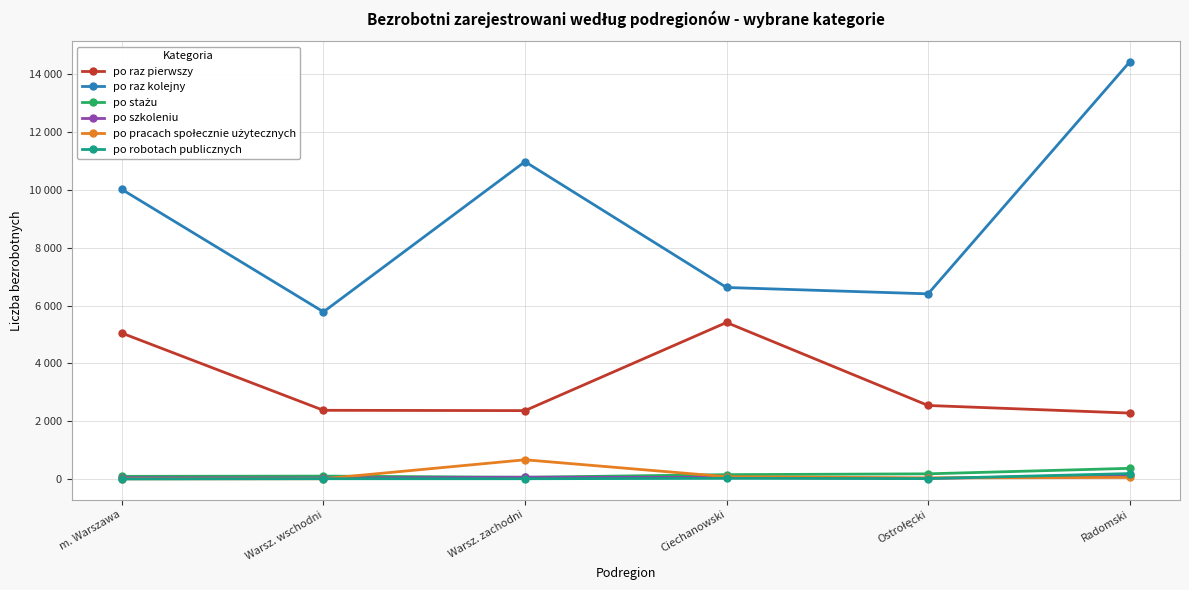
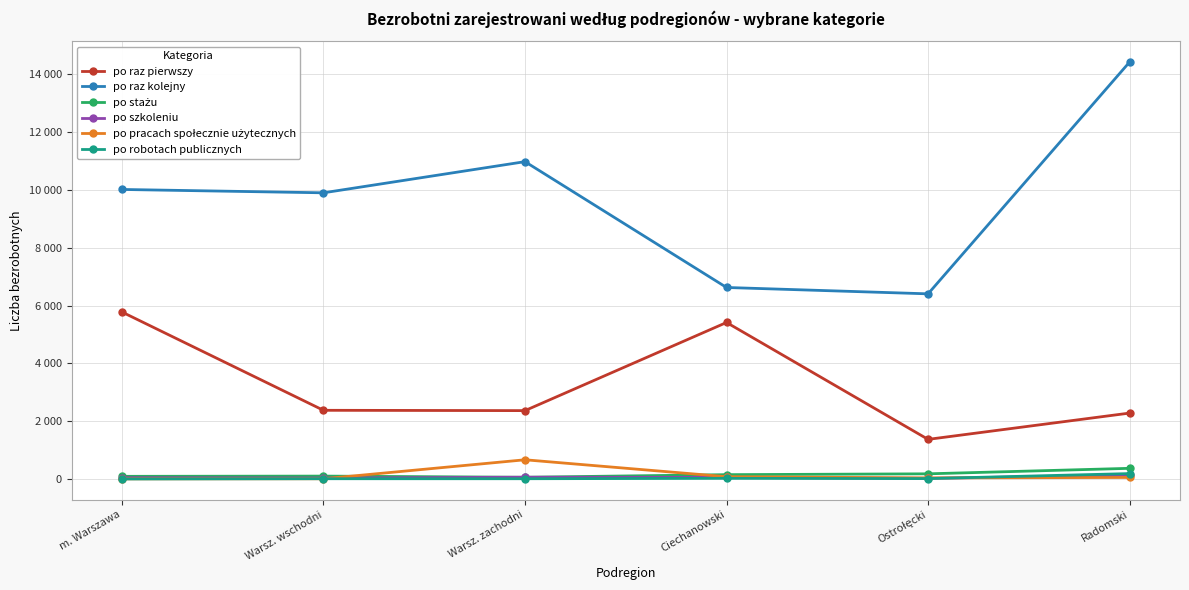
po raz pierwszy, m. Warszawa: 5000 -> 5800
po raz kolejny, Warsz. wschodni: 5800 -> 9900
po raz pierwszy, Ostrołęcki: 2500 -> 1400
